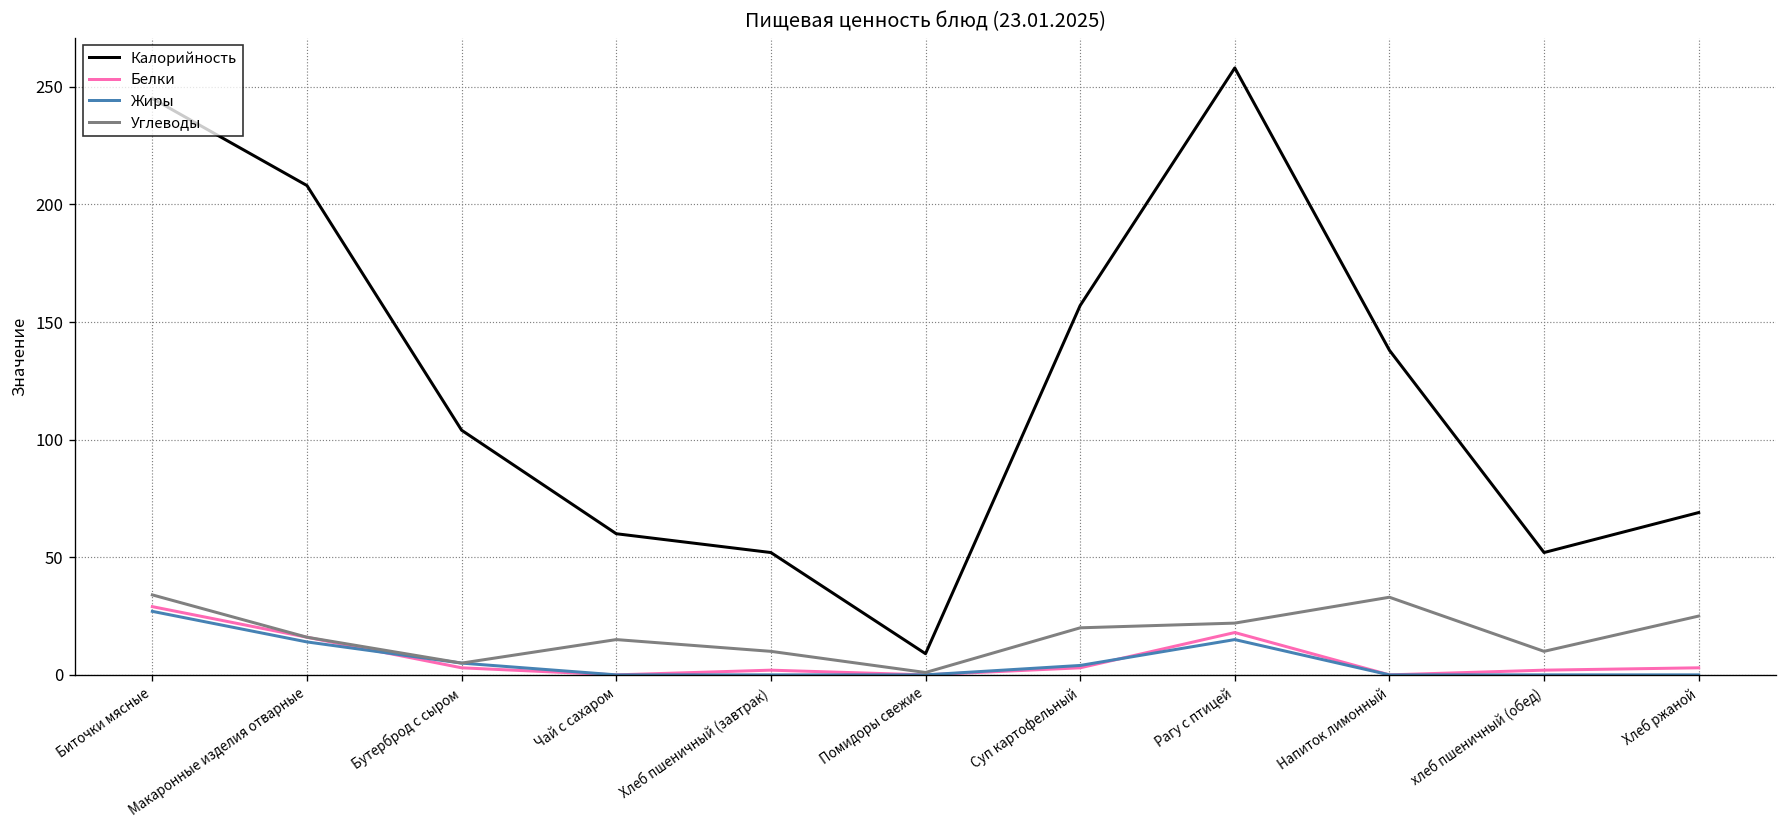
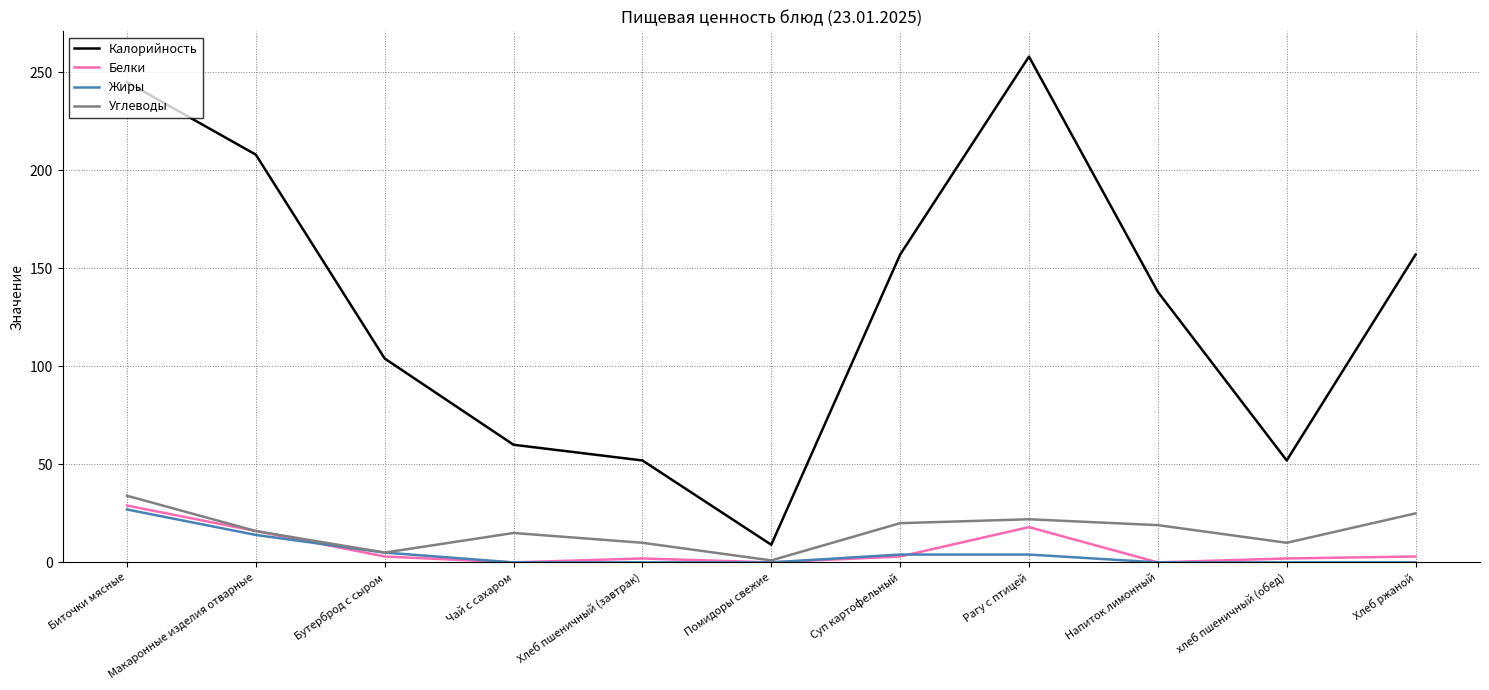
Жиры, Рагу с птицей: 15 -> 4
Углеводы, Напиток лимонный: 33 -> 19
Калорийность, Хлеб ржаной: 69 -> 157
